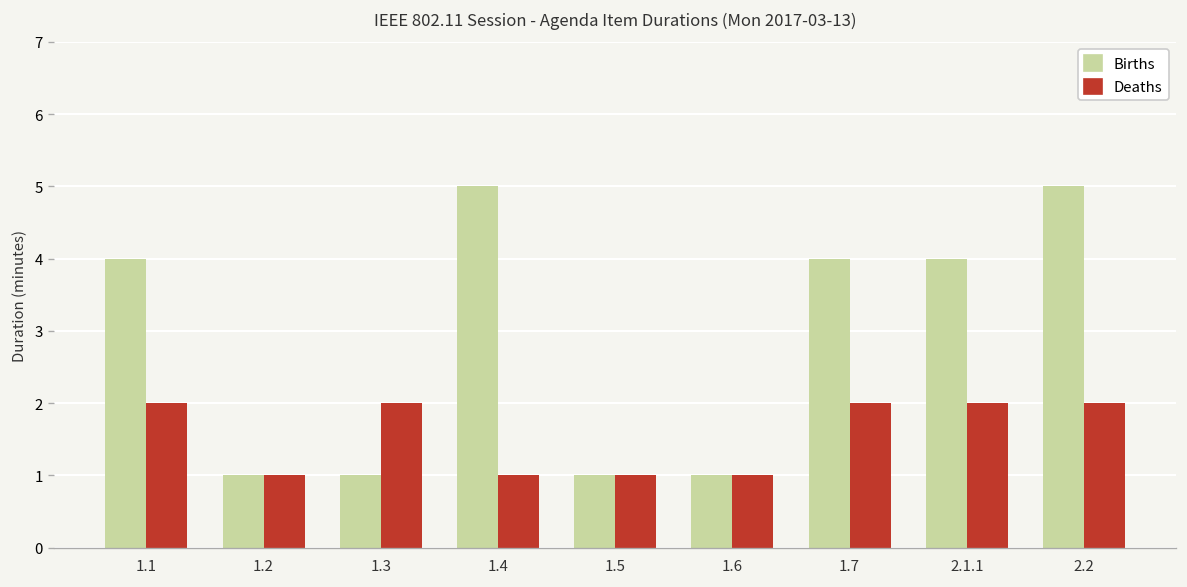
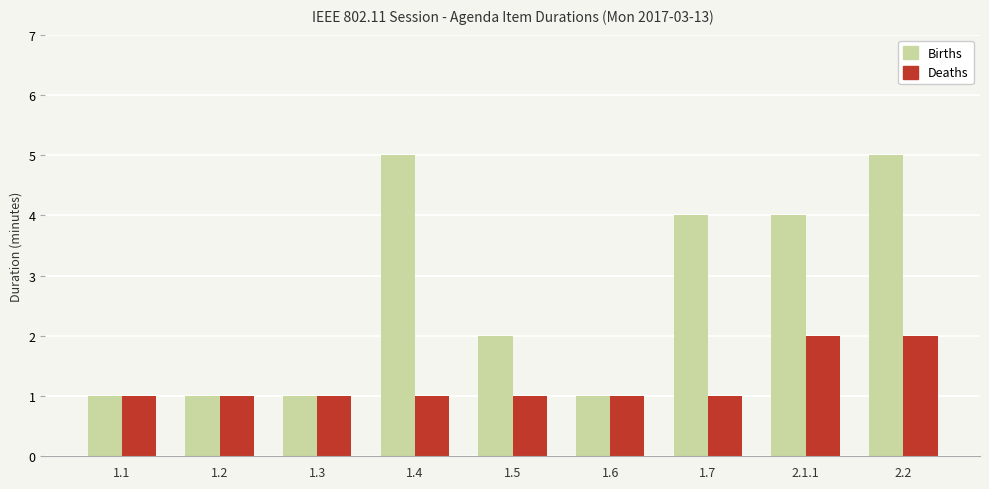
Births, 1.1: 4 -> 1
Deaths, 1.1: 2 -> 1
Deaths, 1.3: 2 -> 1
Births, 1.5: 1 -> 2
Deaths, 1.7: 2 -> 1
